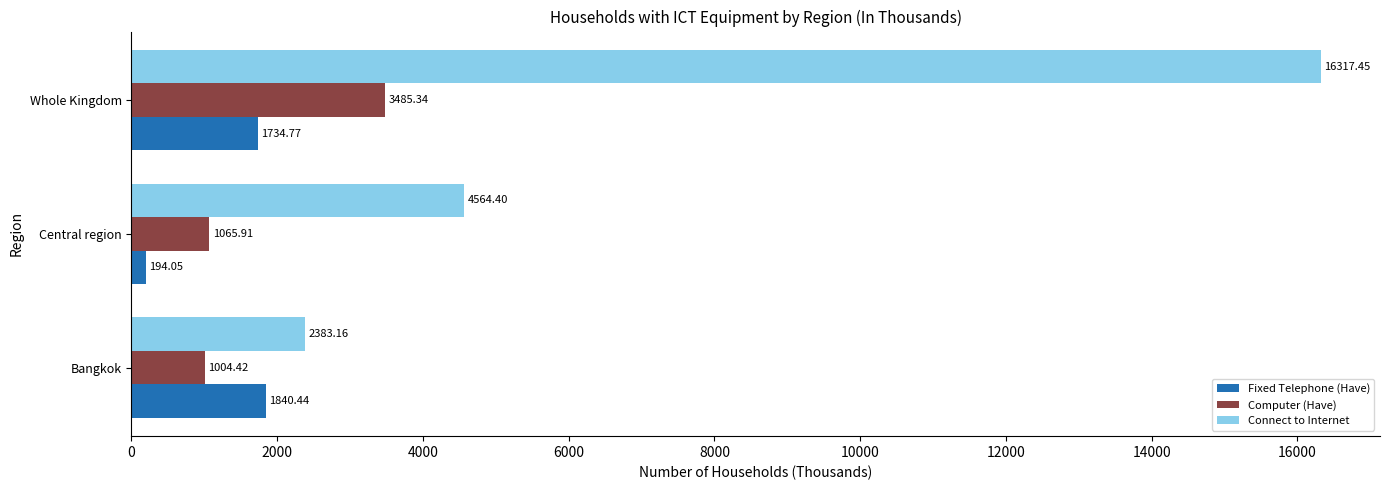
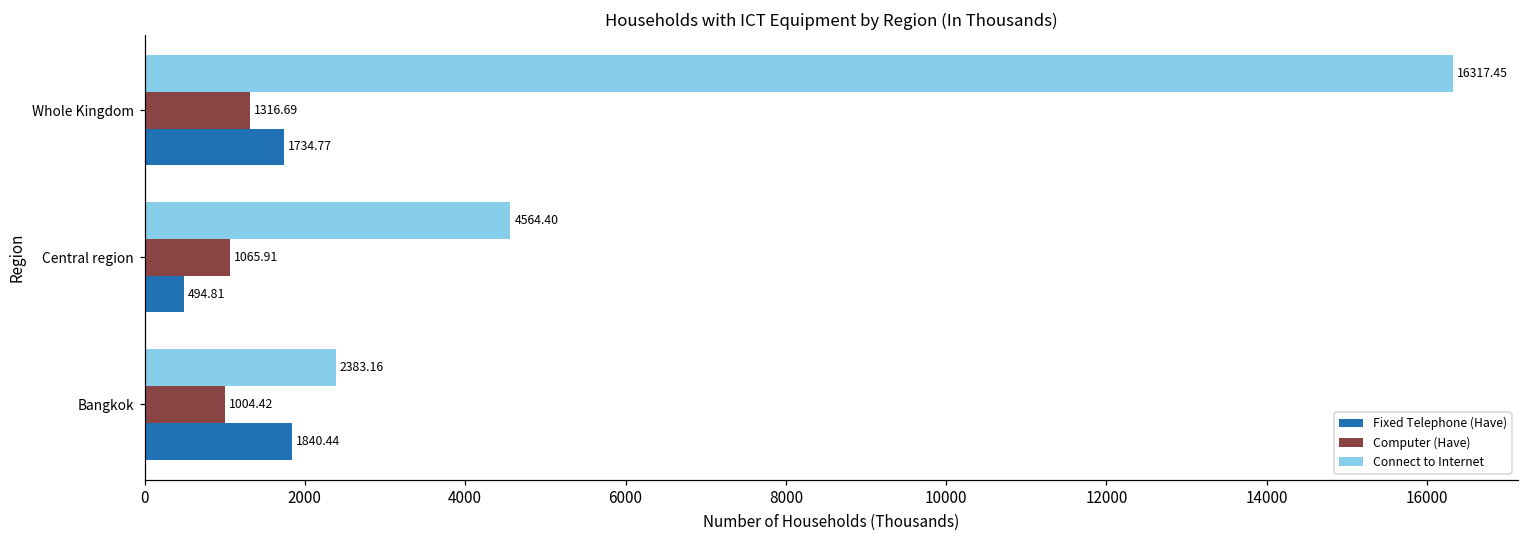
Computer (Have), Whole Kingdom: 3485.34 -> 1316.69
Fixed Telephone (Have), Central region: 194.05 -> 494.81
